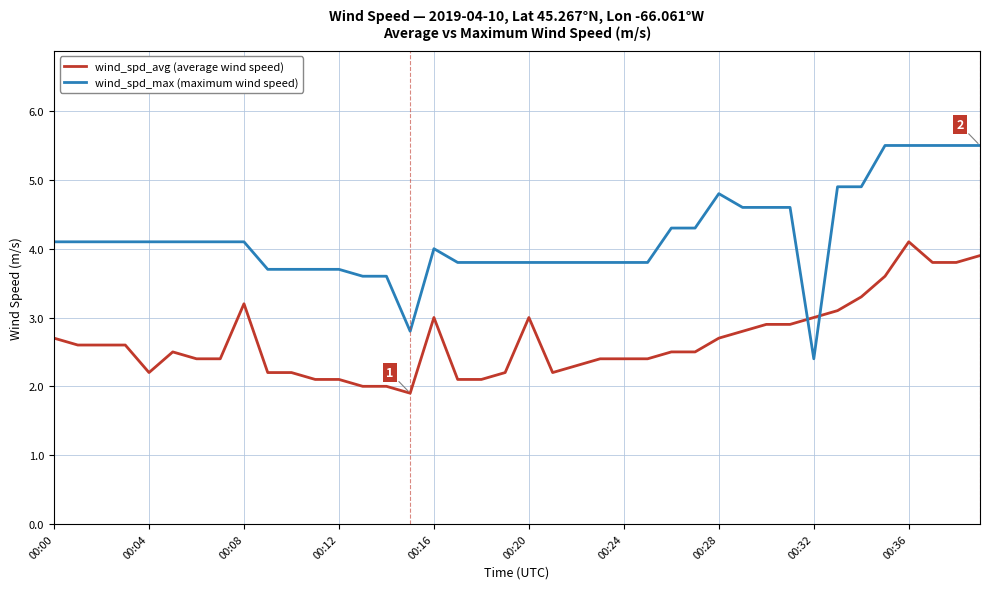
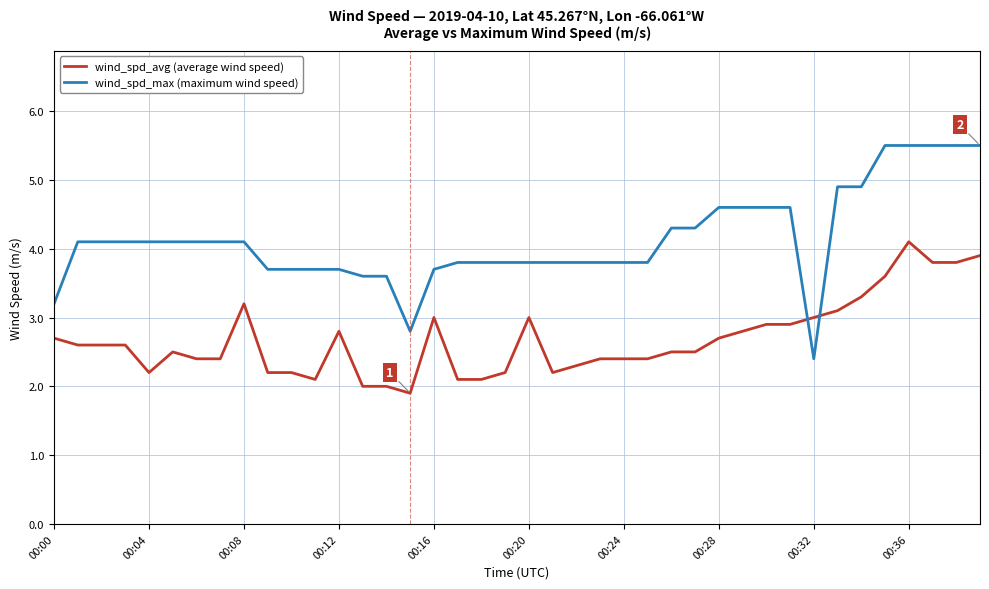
wind_spd_max (maximum wind speed), 00:00: 4.1 -> 3.2
wind_spd_avg (average wind speed), 00:12: 2.1 -> 2.8
wind_spd_max (maximum wind speed), 00:16: 4.0 -> 3.7
wind_spd_max (maximum wind speed), 00:28: 4.8 -> 4.6
